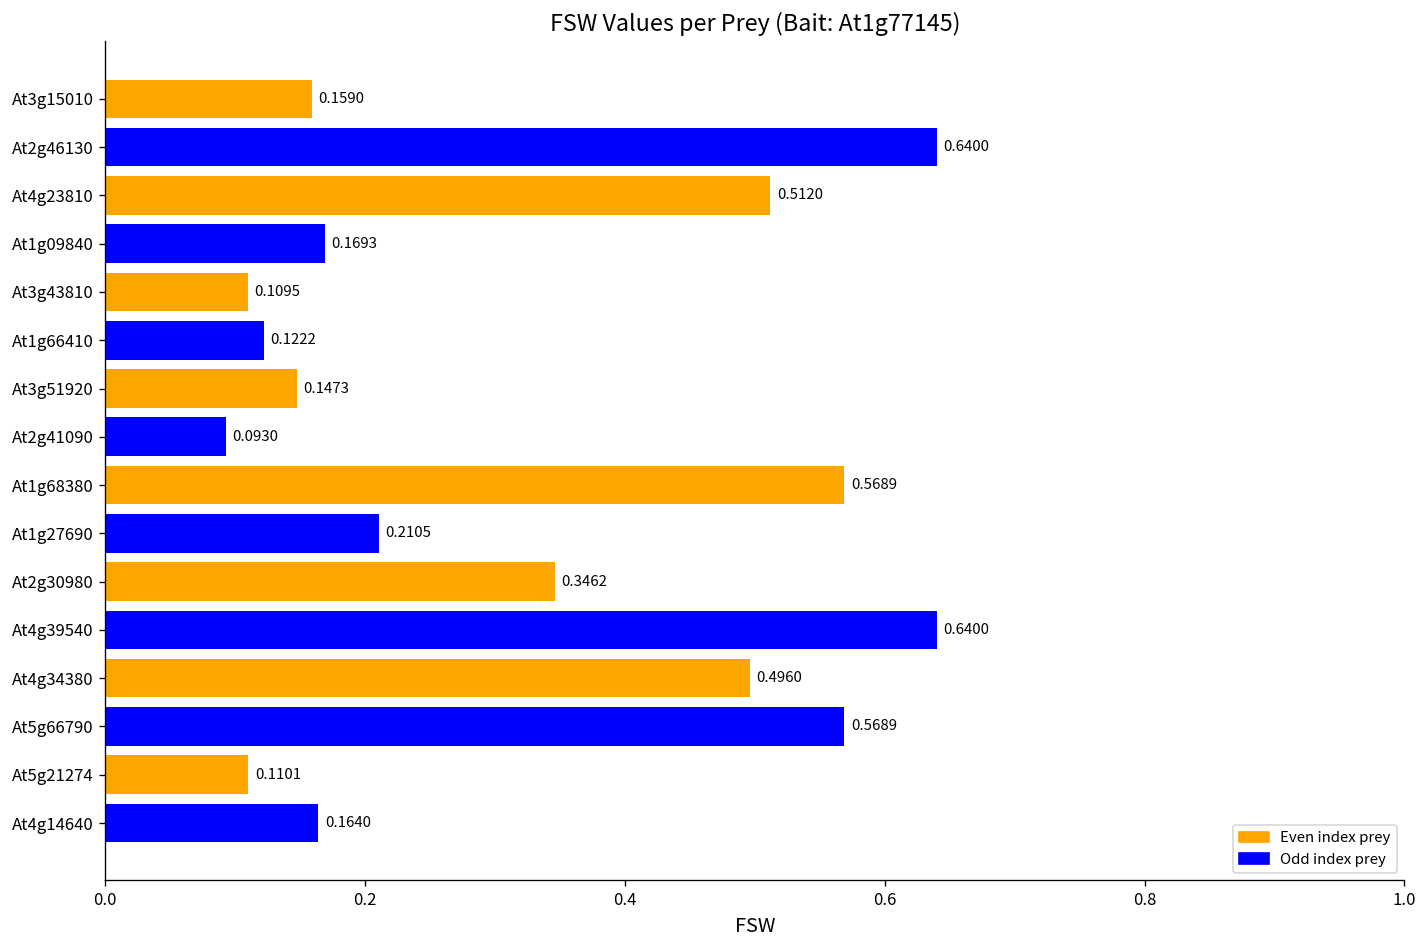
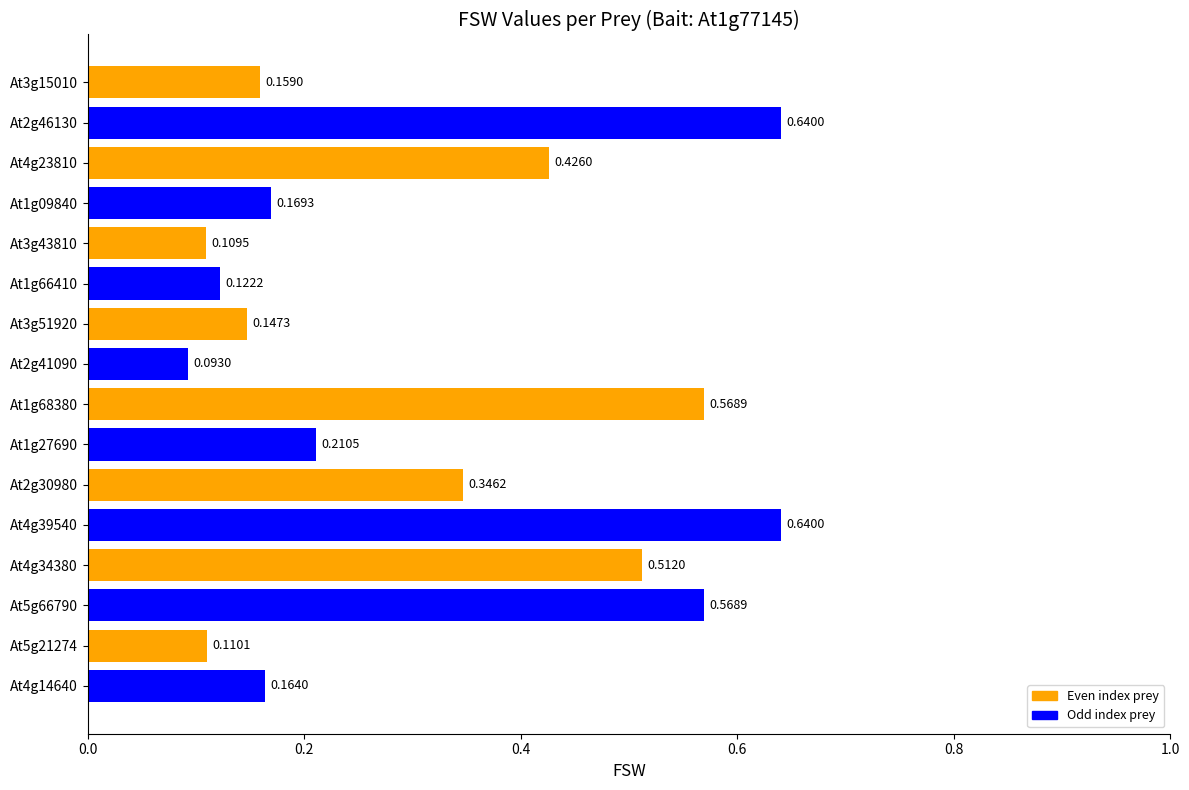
At4g23810: 0.5120 -> 0.4260
At4g34380: 0.4960 -> 0.5120
